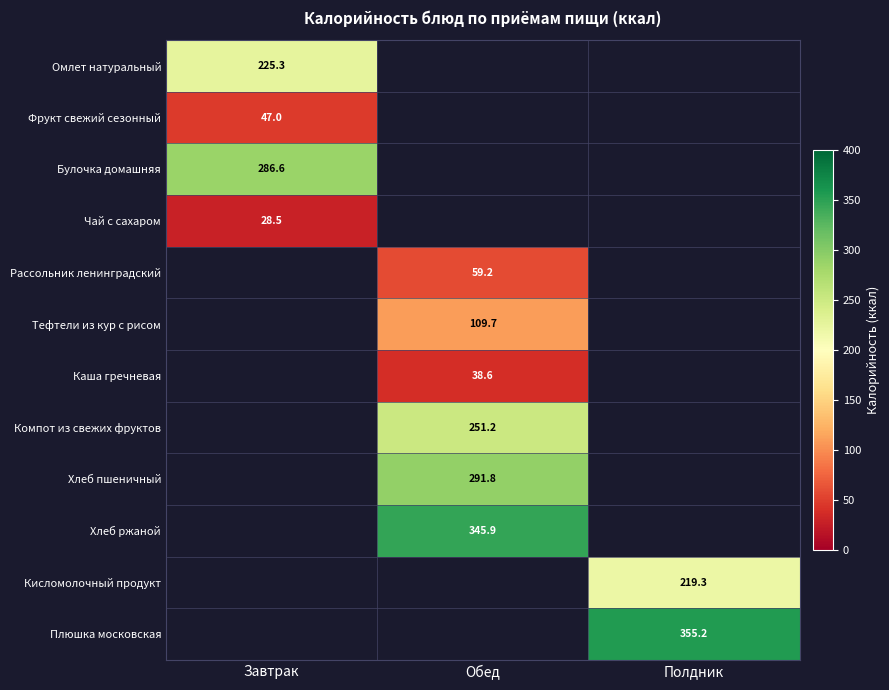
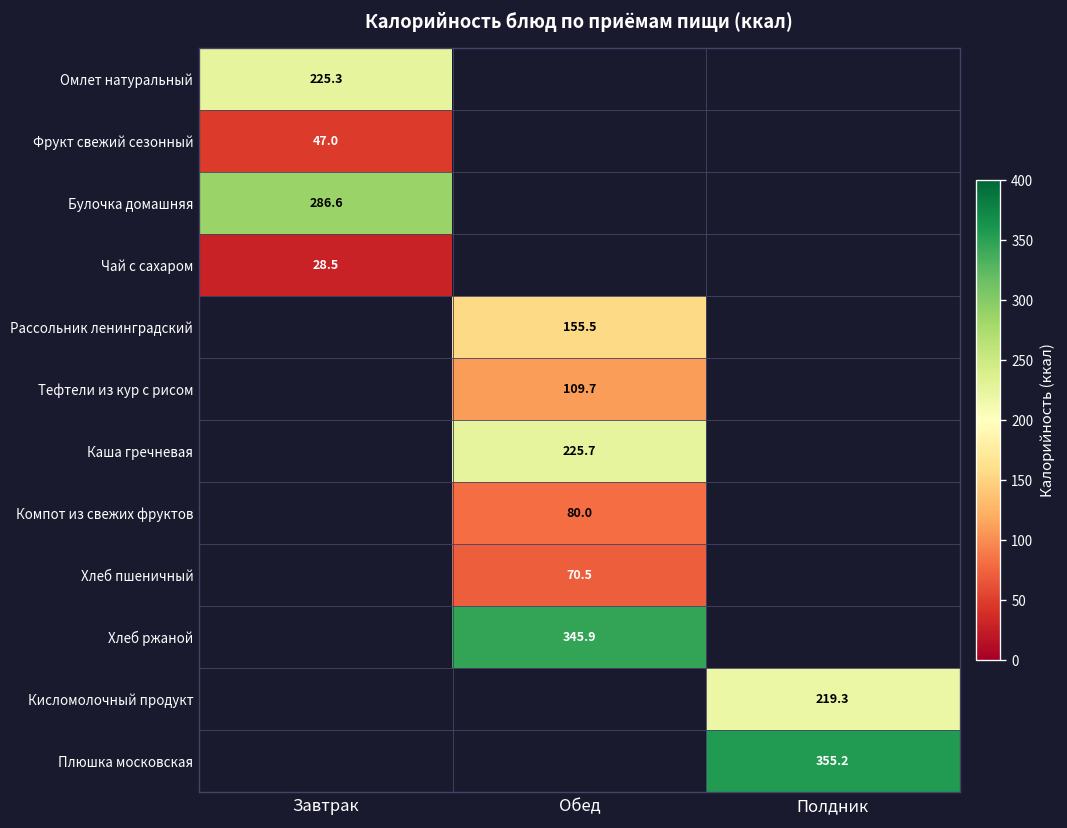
Рассольник ленинградский, Обед: 59.2 -> 155.5
Каша гречневая, Обед: 38.6 -> 225.7
Компот из свежих фруктов, Обед: 251.2 -> 80.0
Хлеб пшеничный, Обед: 291.8 -> 70.5
